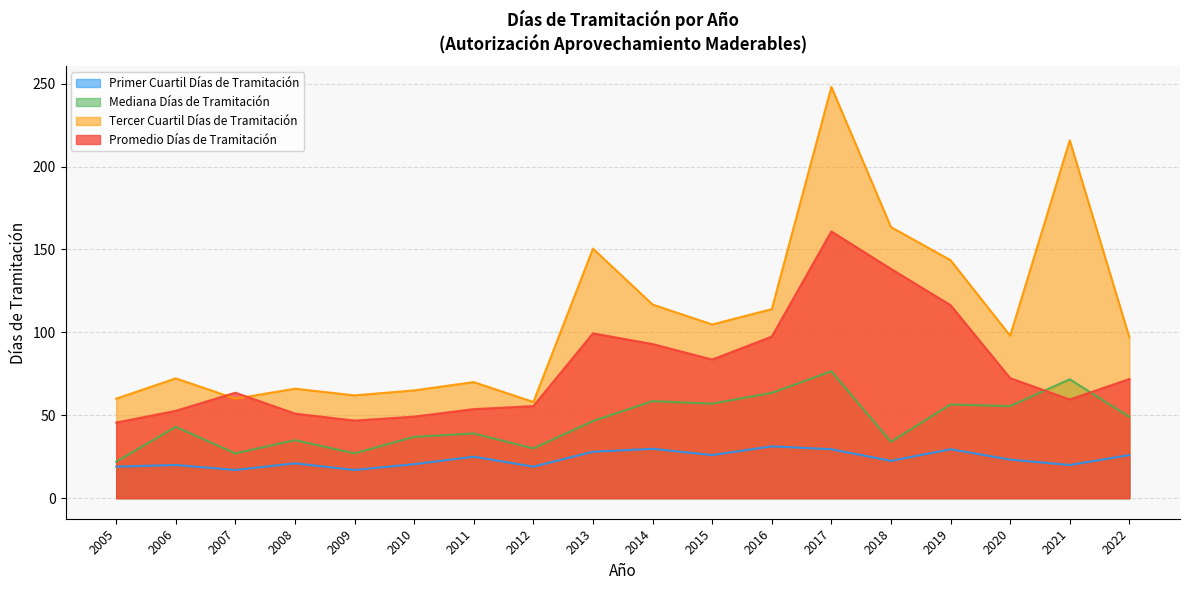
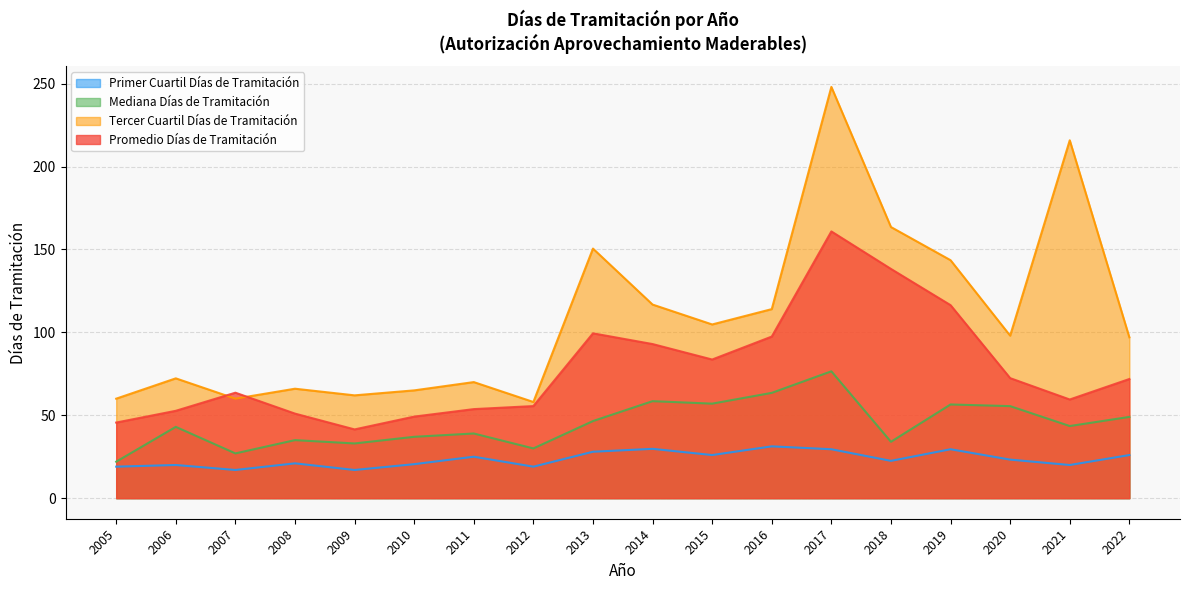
Mediana Días de Tramitación, 2009: 27 -> 33
Promedio Días de Tramitación, 2009: 47 -> 41
Mediana Días de Tramitación, 2021: 72 -> 44
